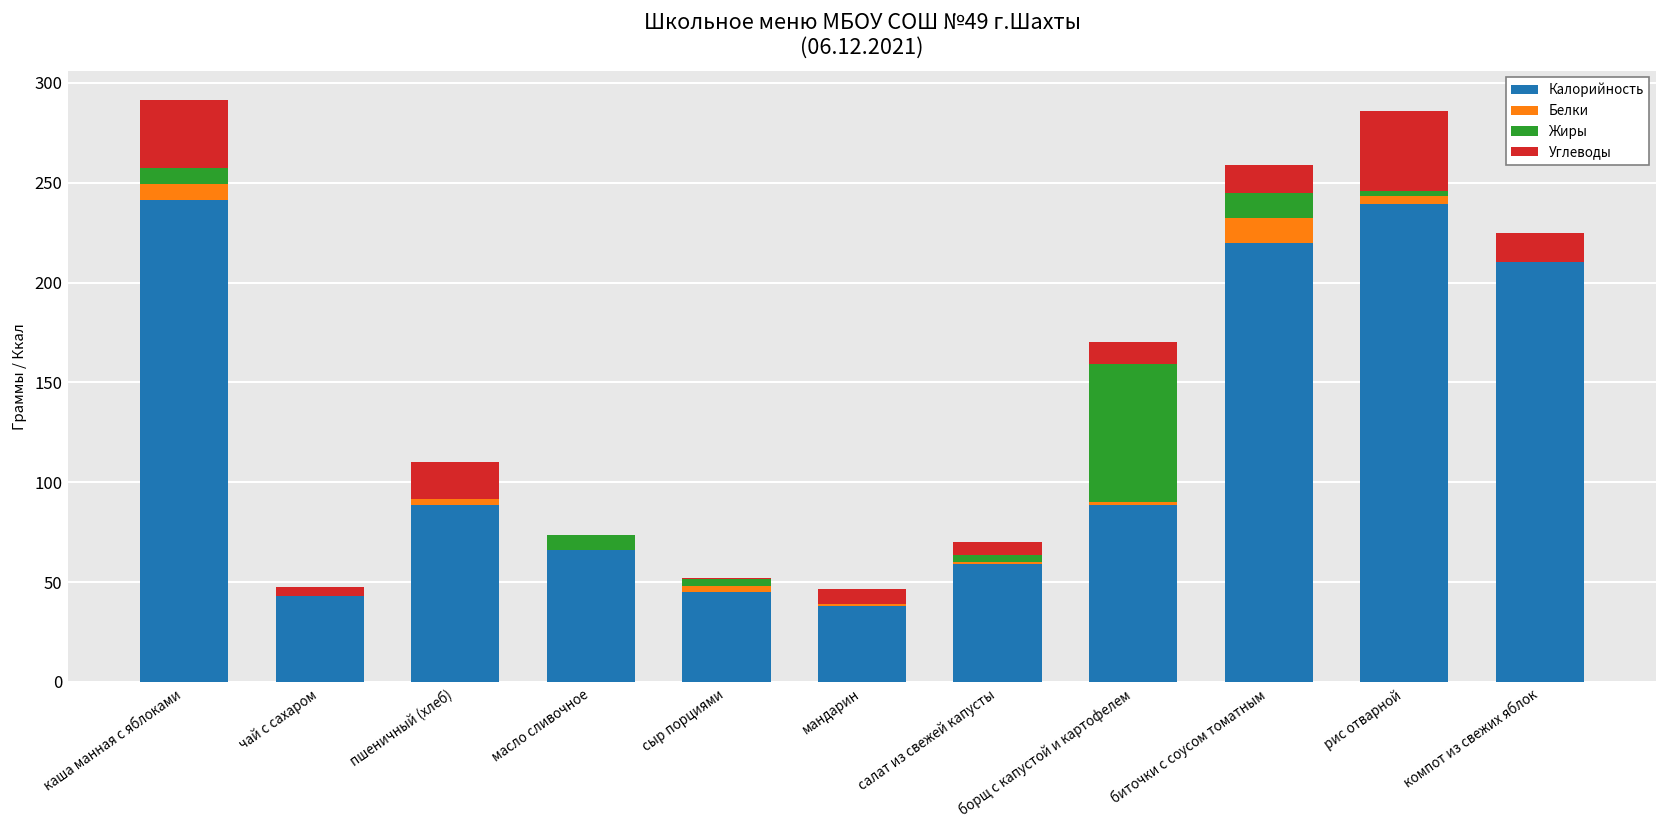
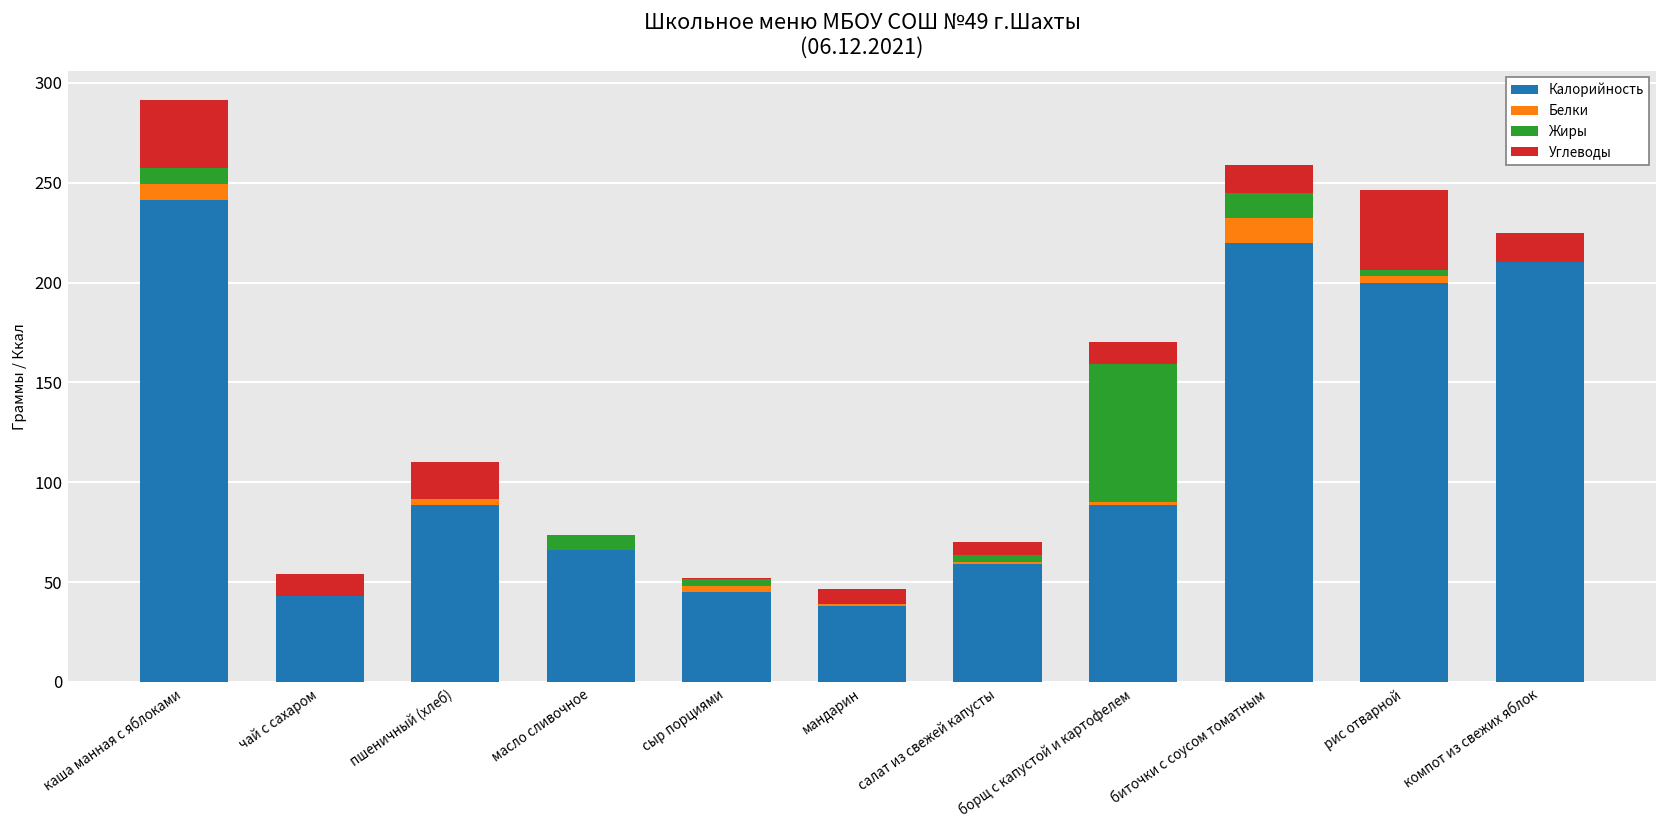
Углеводы, чай с сахаром: 4 -> 11
Калорийность, рис отварной: 240 -> 200
